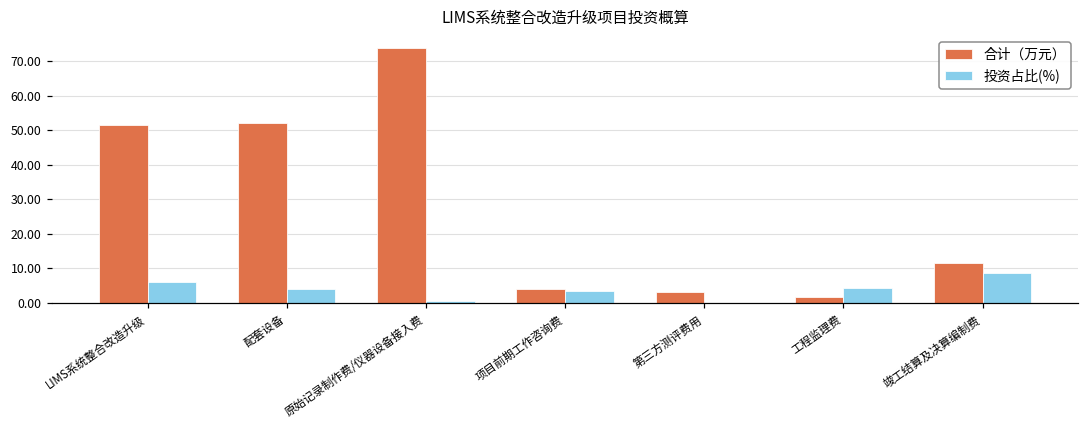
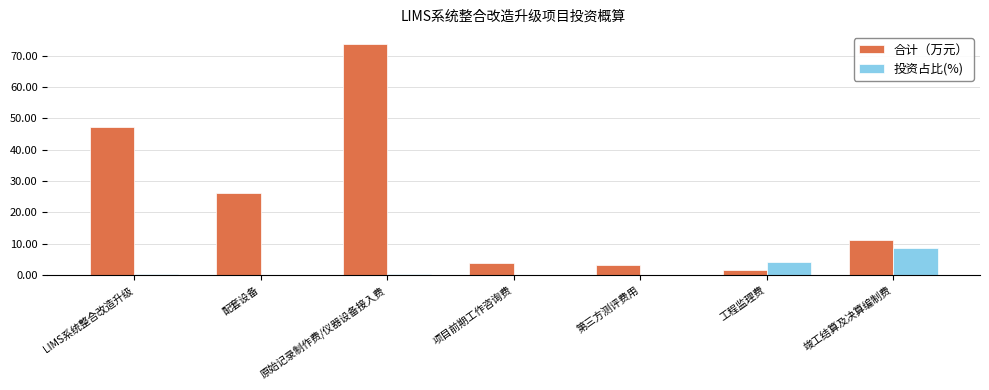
合计（万元）, LIMS系统整合改造升级: 51 -> 47
投资占比(%), LIMS系统整合改造升级: 6 -> 0
合计（万元）, 配套设备: 52 -> 26
投资占比(%), 配套设备: 4 -> 0
投资占比(%), 项目前期工作咨询费: 3 -> 0
